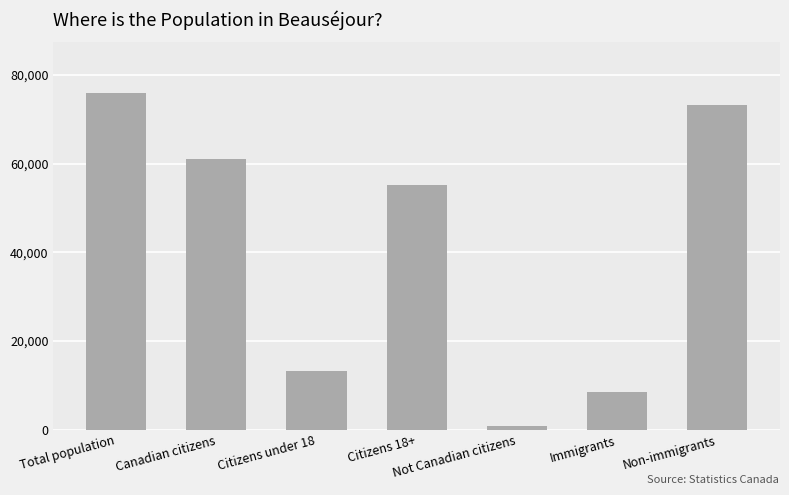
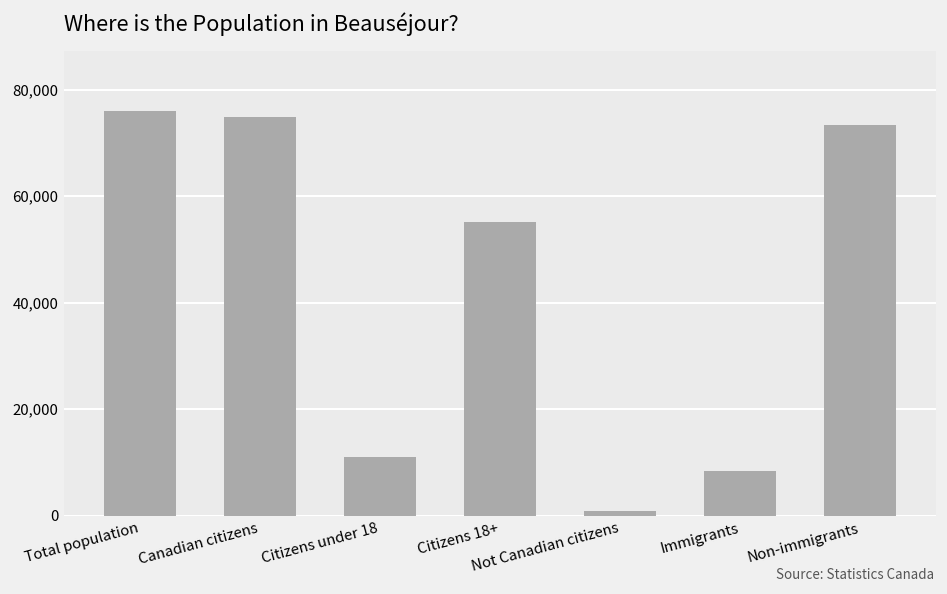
Canadian citizens: 61,000 -> 75,000
Citizens under 18: 13,000 -> 11,000
